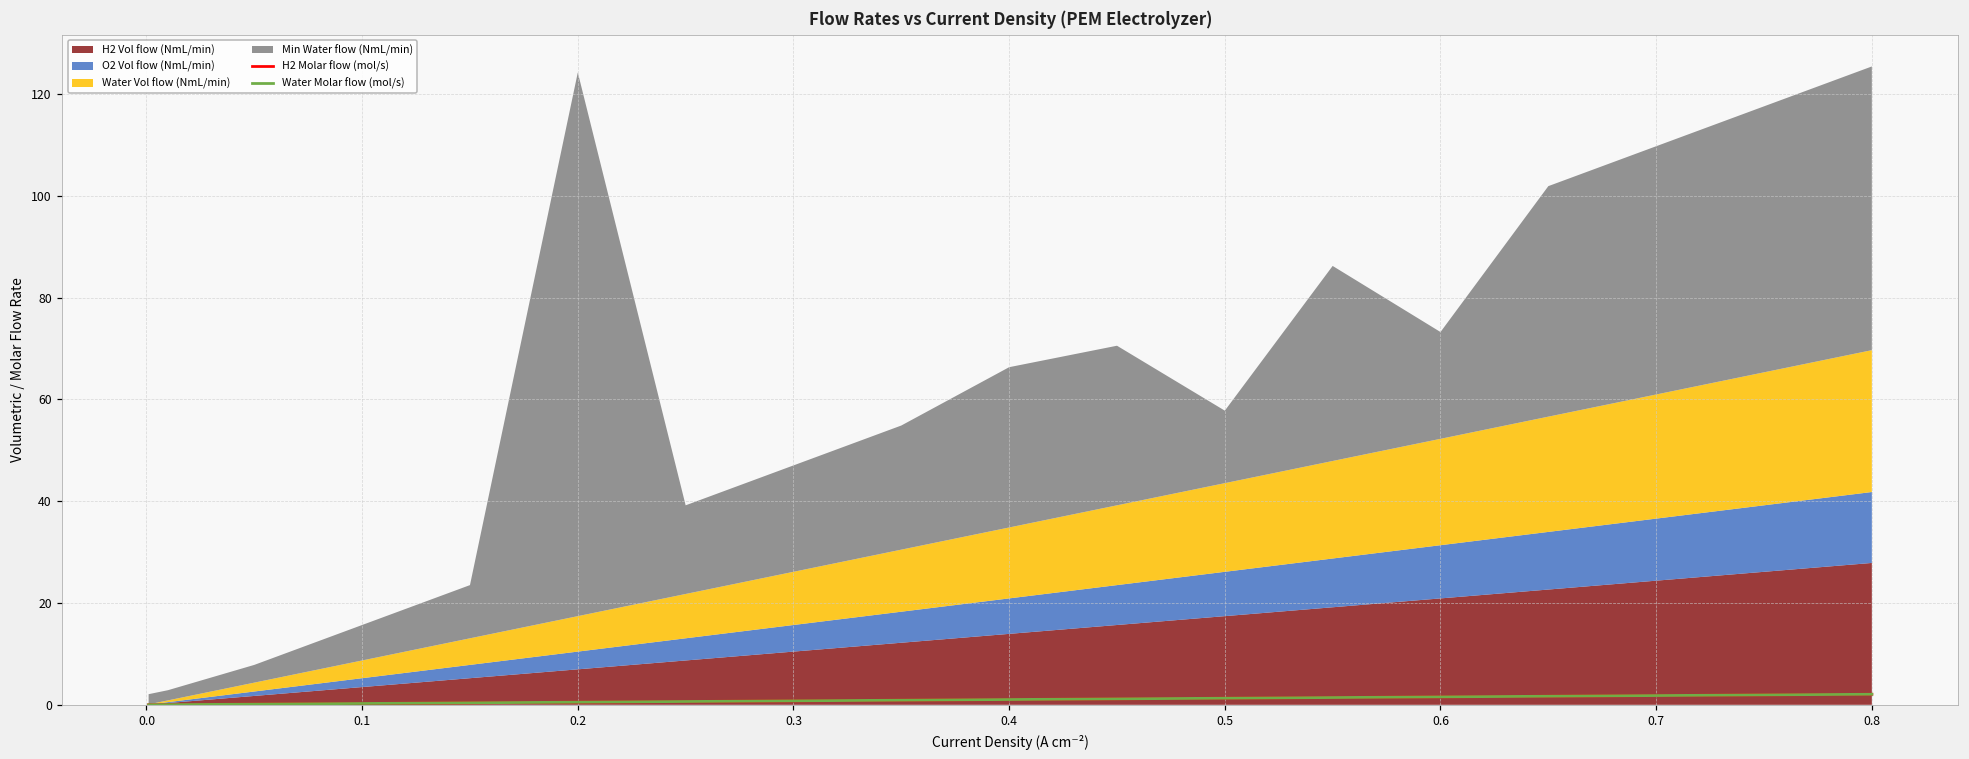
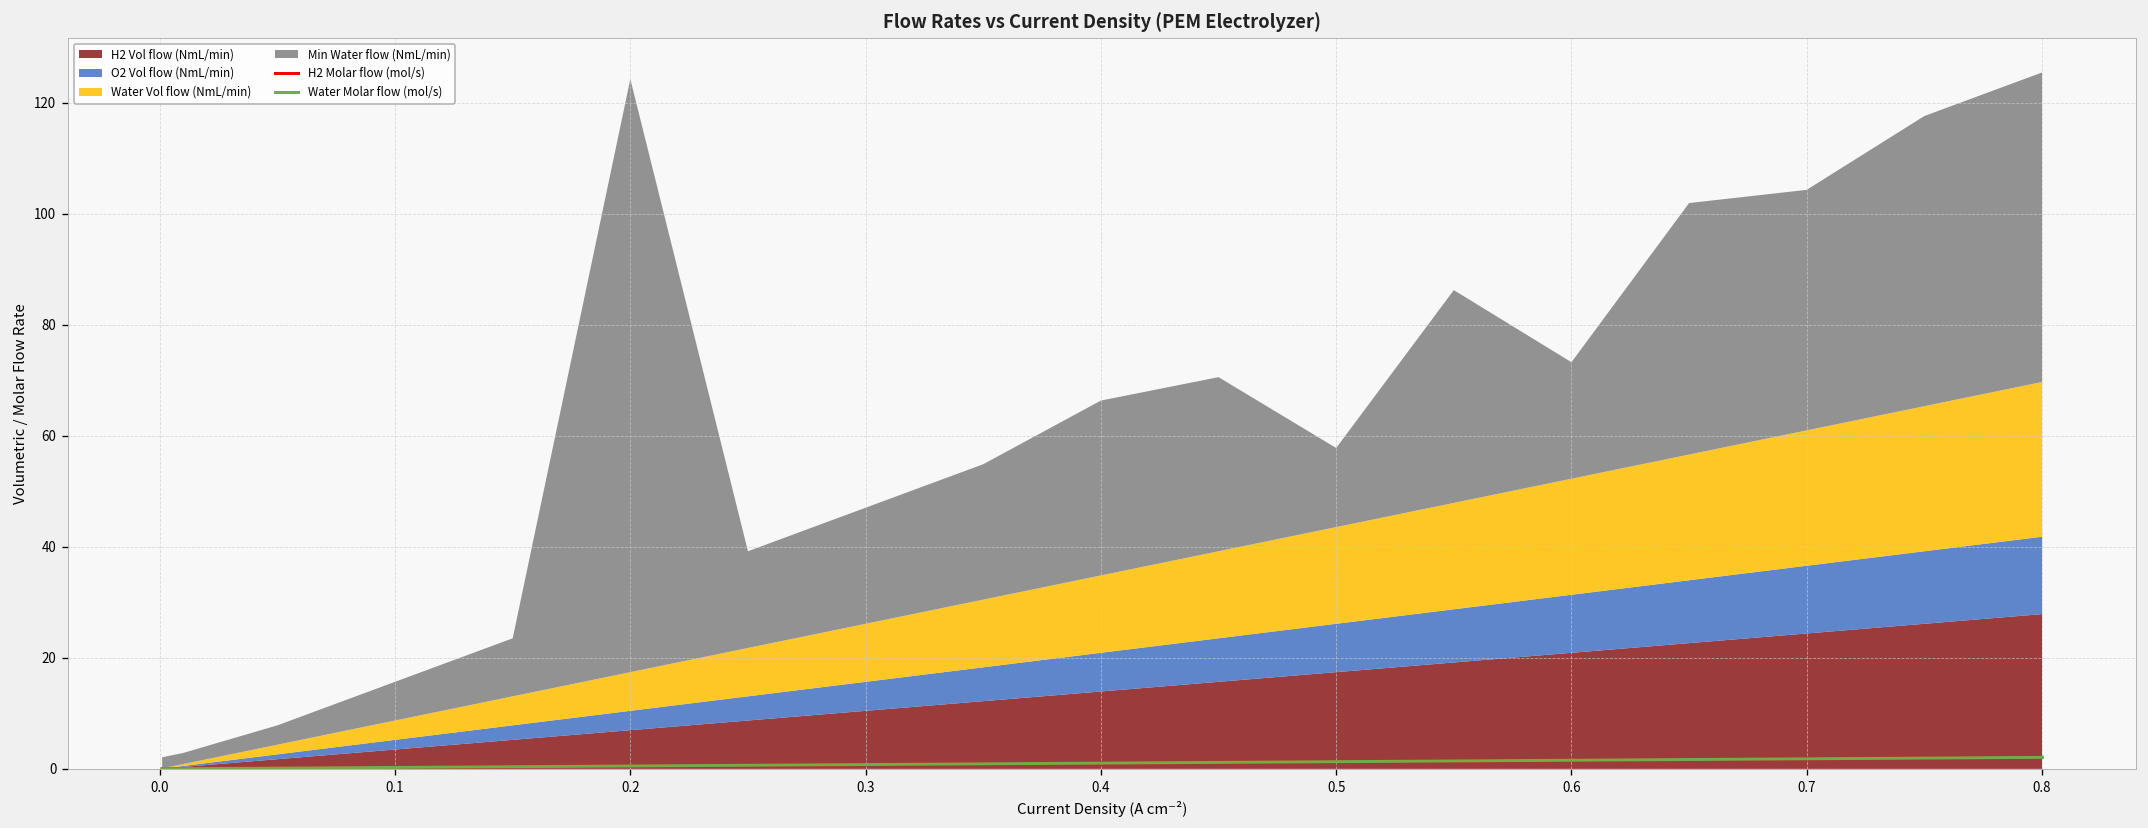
Min Water flow (NmL/min), 0.7: 49 -> 43
